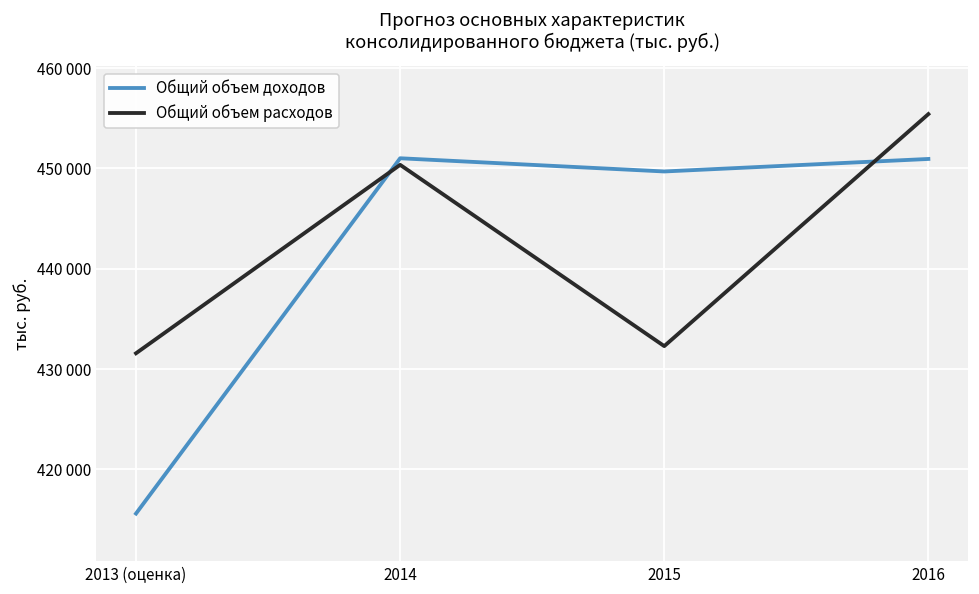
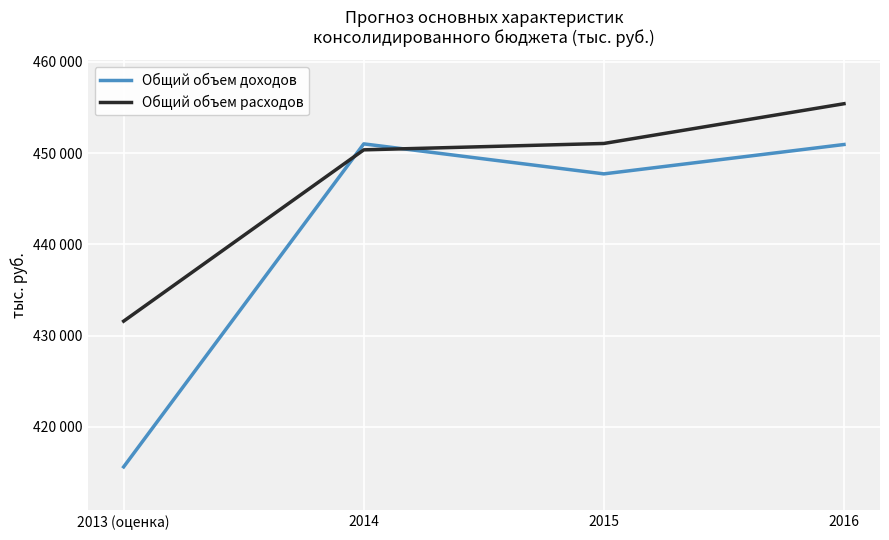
Общий объем доходов, 2015: 450000 -> 448000
Общий объем расходов, 2015: 432000 -> 451000
